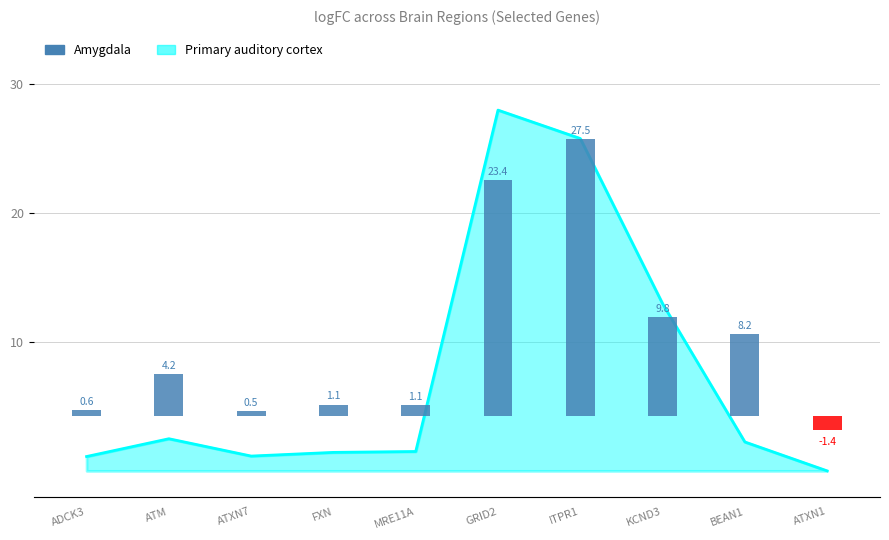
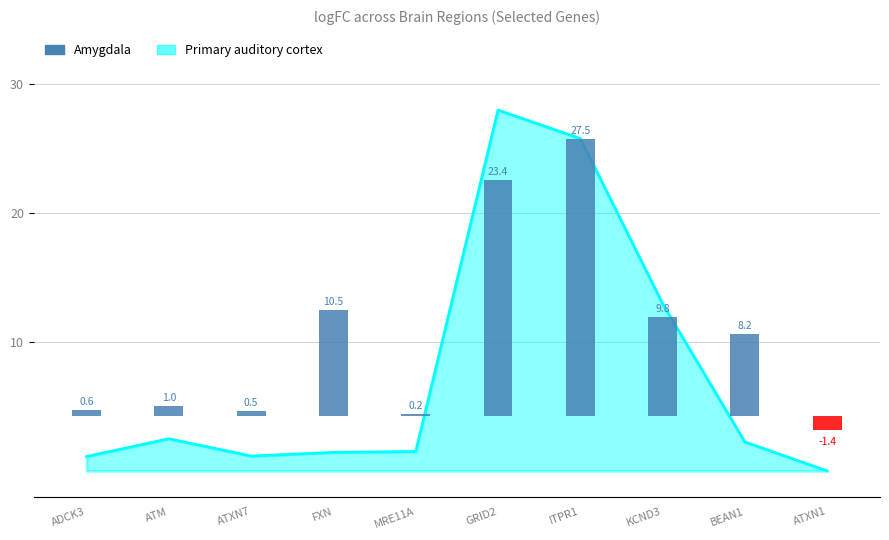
Amygdala, ATM: 4.2 -> 1.0
Amygdala, FXN: 1.1 -> 10.5
Amygdala, MRE11A: 1.1 -> 0.2
